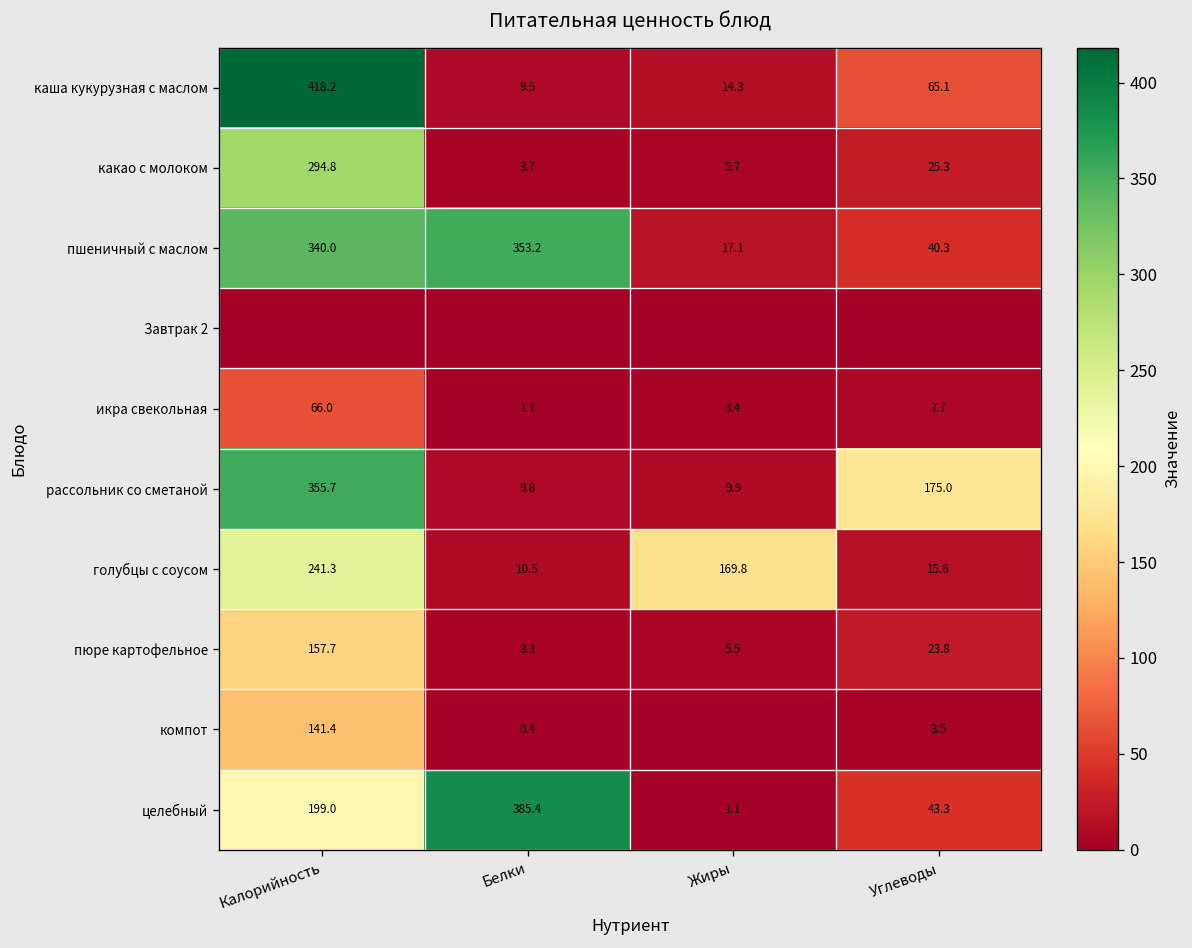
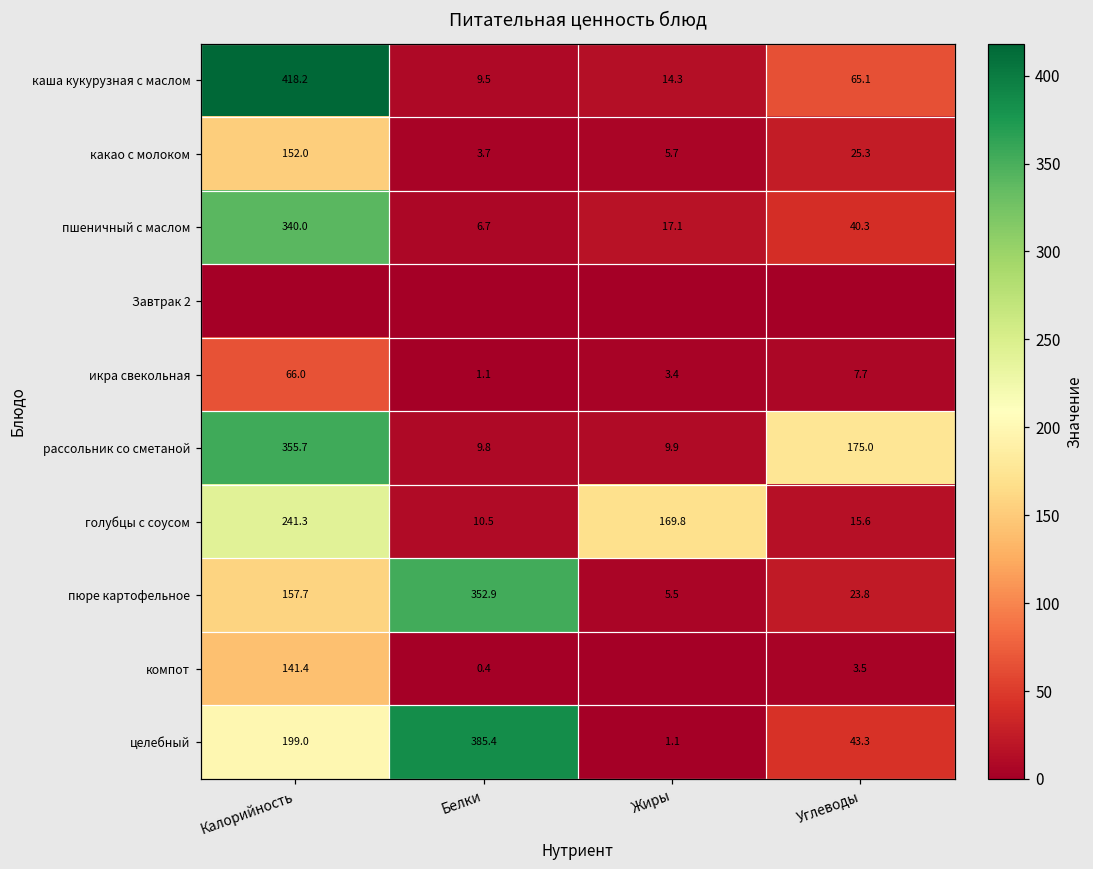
какао с молоком, Калорийность: 294.8 -> 152.0
пшеничный с маслом, Белки: 353.2 -> 6.7
пюре картофельное, Белки: 3.3 -> 352.9
